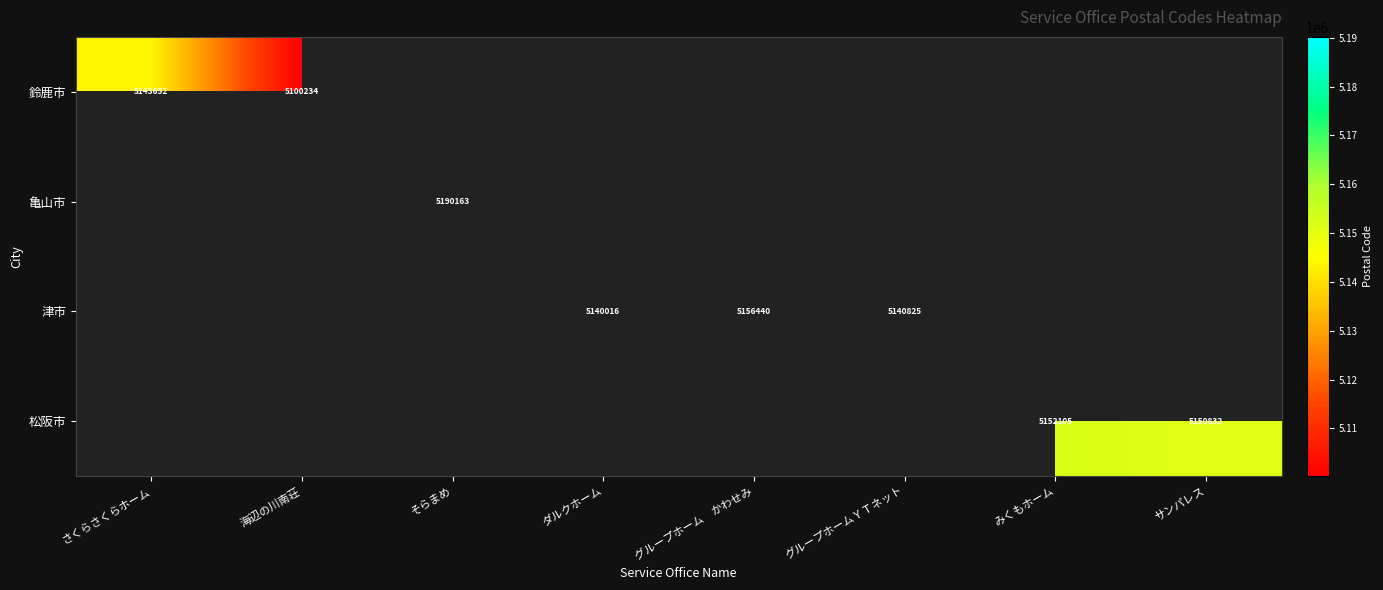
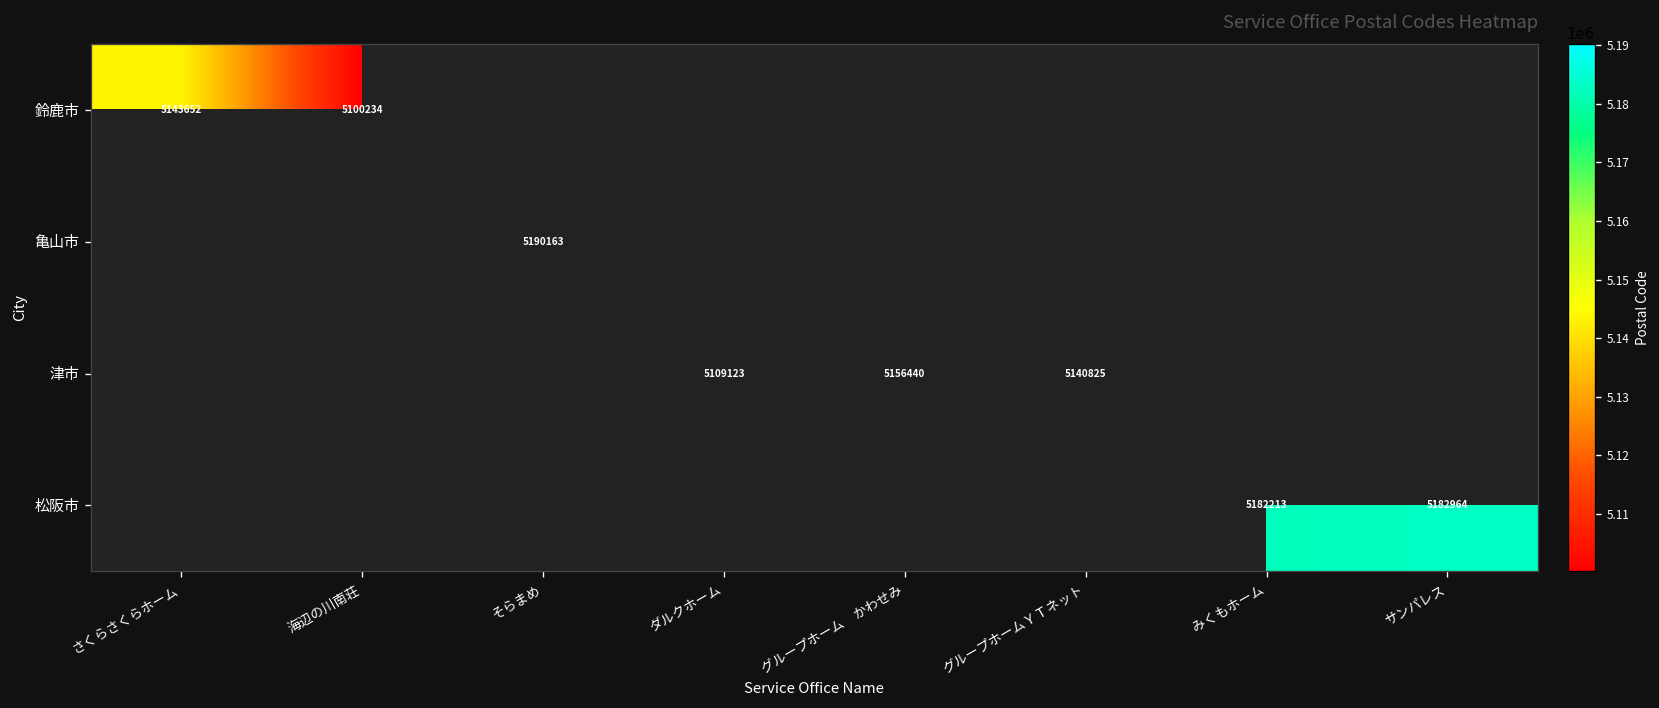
津市, ダルクホーム: 5140016 -> 5109123
松阪市, みくもホーム: 5152105 -> 5182213
松阪市, サンパレス: 5150832 -> 5182964
